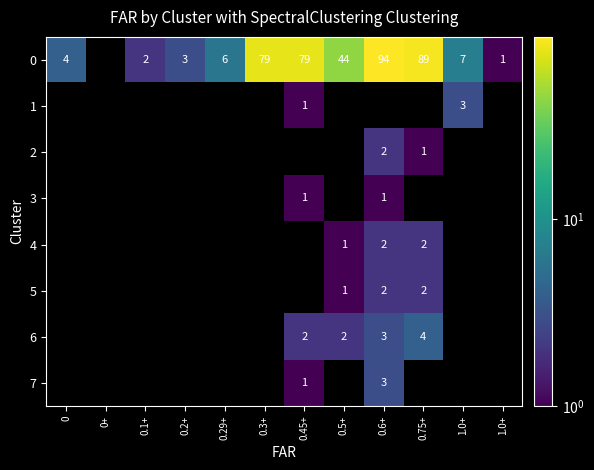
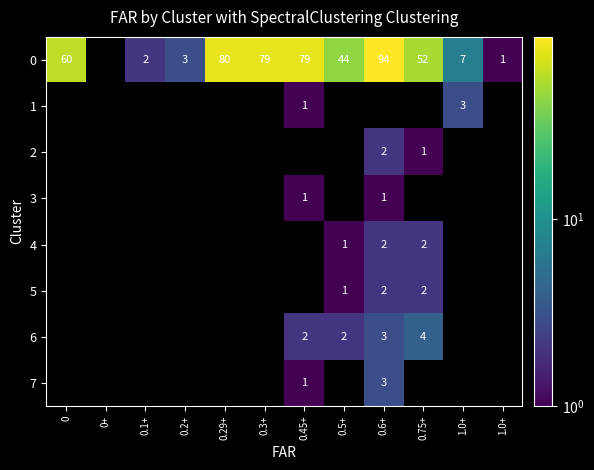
0, 0: 4 -> 60
0, 0.29+: 6 -> 80
0, 0.75+: 89 -> 52
